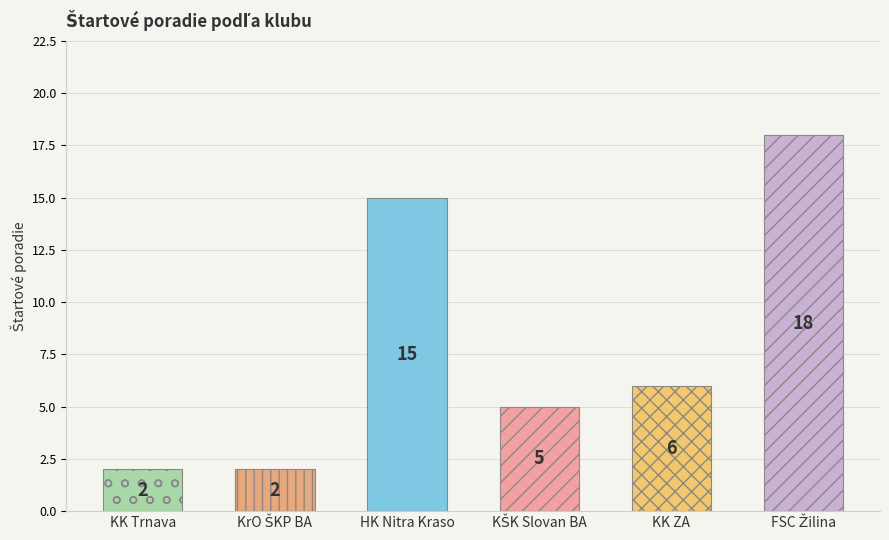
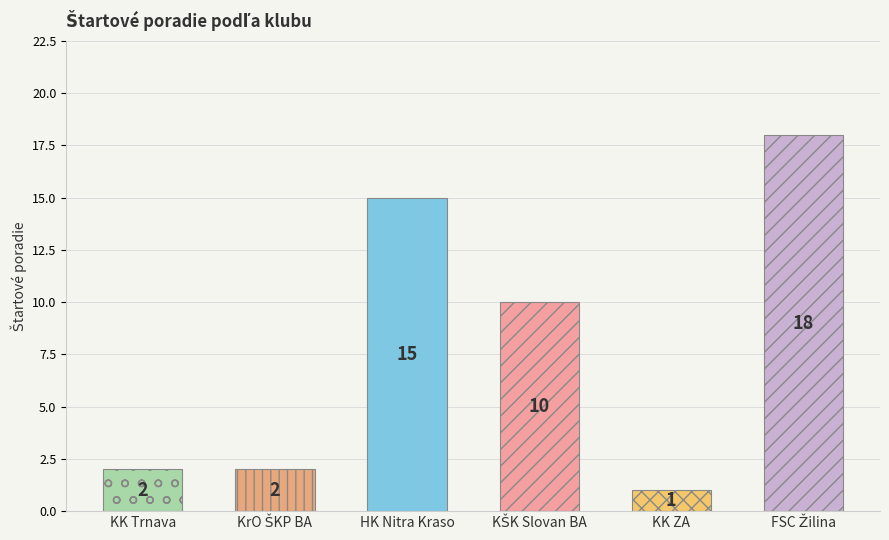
KŠK Slovan BA: 5 -> 10
KK ZA: 6 -> 1
